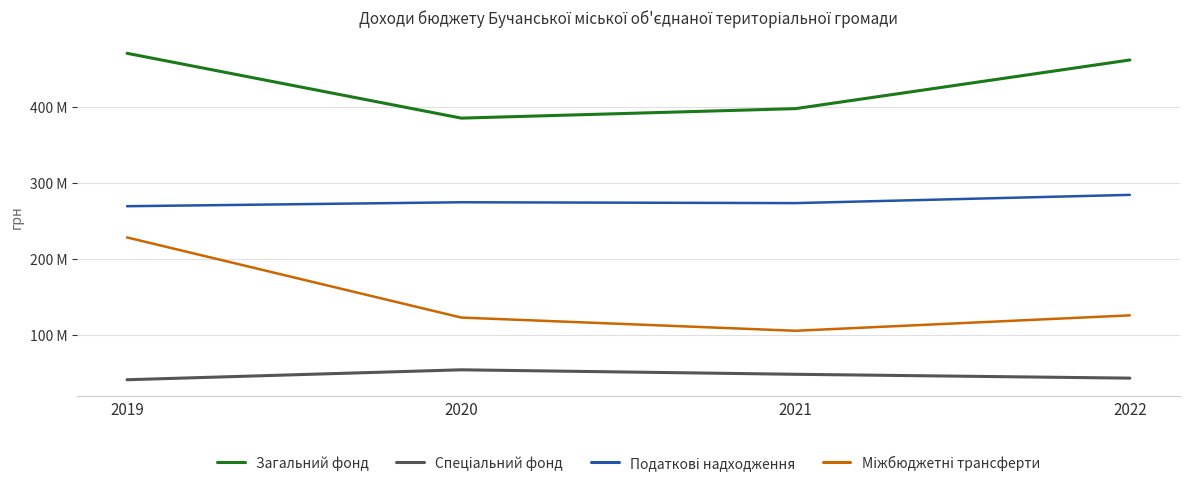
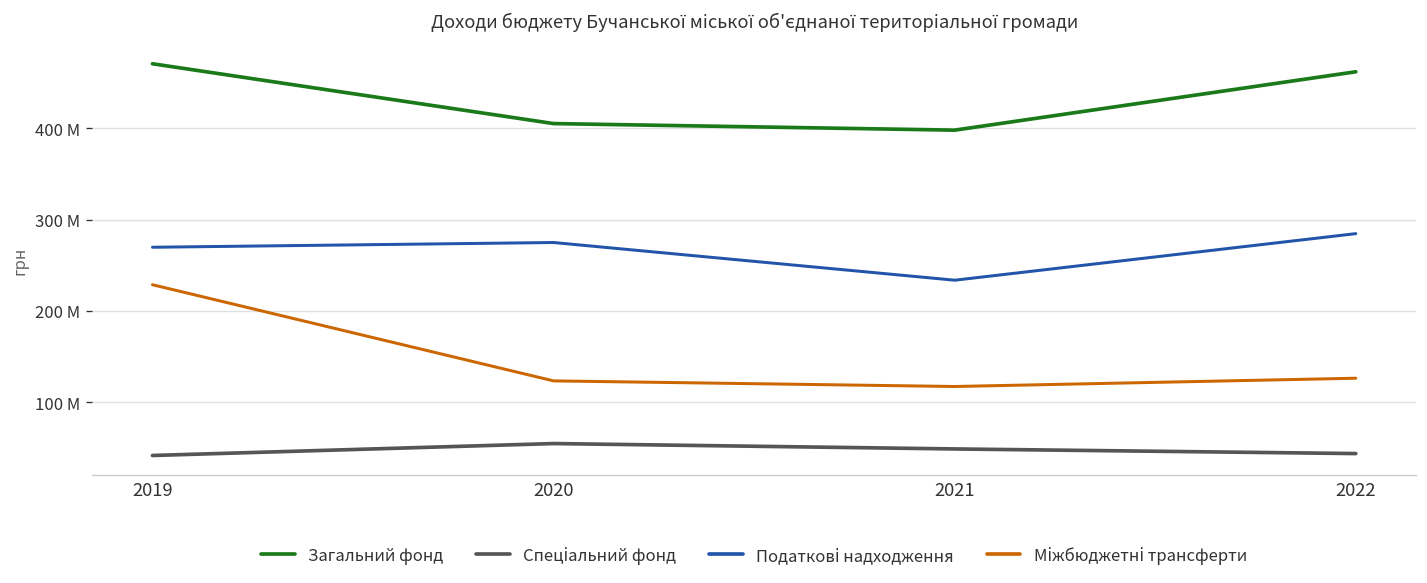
Загальний фонд, 2020: 390000000 -> 410000000
Податкові надходження, 2021: 270000000 -> 230000000
Міжбюджетні трансферти, 2021: 110000000 -> 120000000
